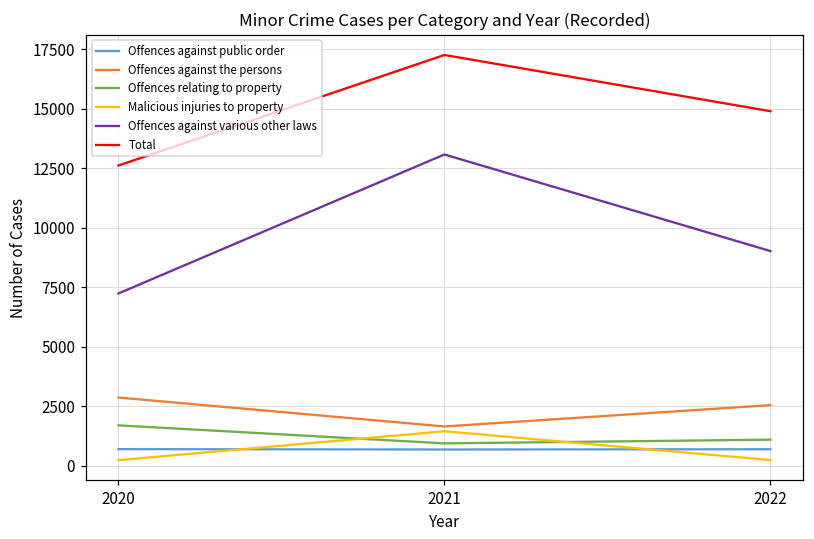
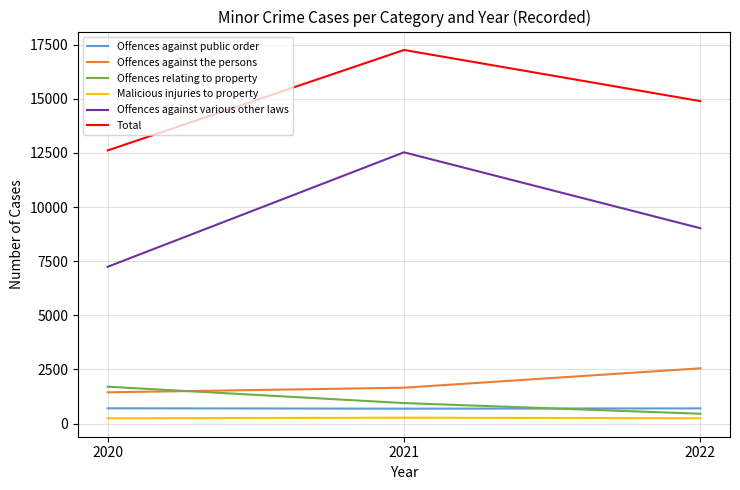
Offences against the persons, 2020: 2900 -> 1400
Malicious injuries to property, 2021: 1500 -> 300
Offences against various other laws, 2021: 13100 -> 12500
Offences relating to property, 2022: 1100 -> 500
